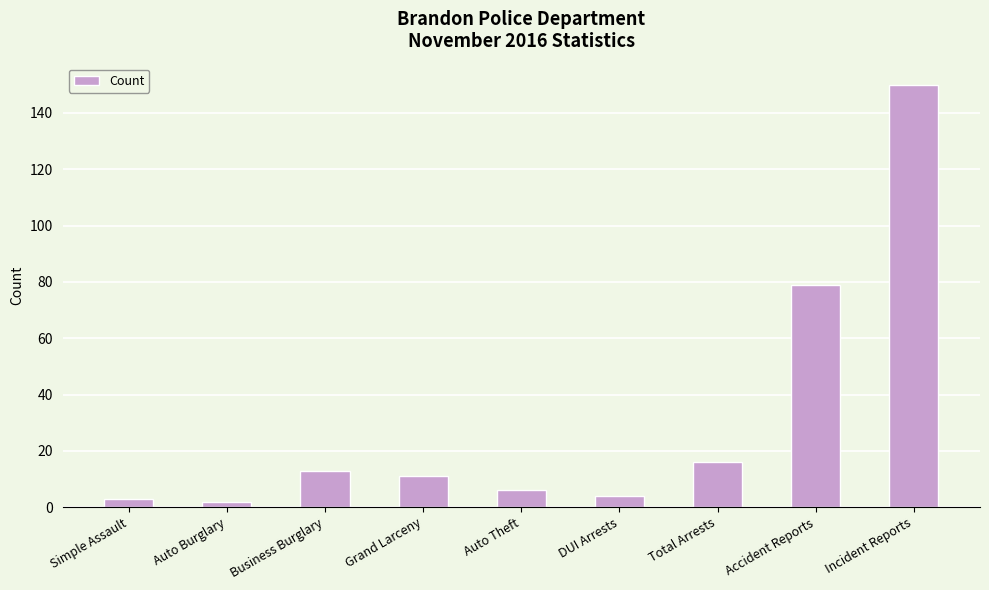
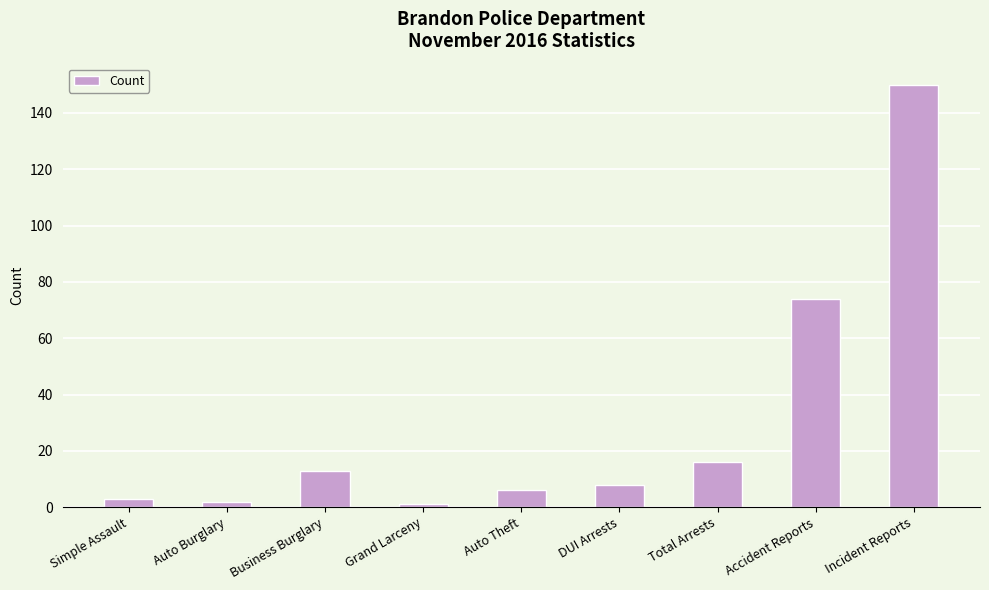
Grand Larceny: 11 -> 1
DUI Arrests: 4 -> 8
Accident Reports: 79 -> 74
